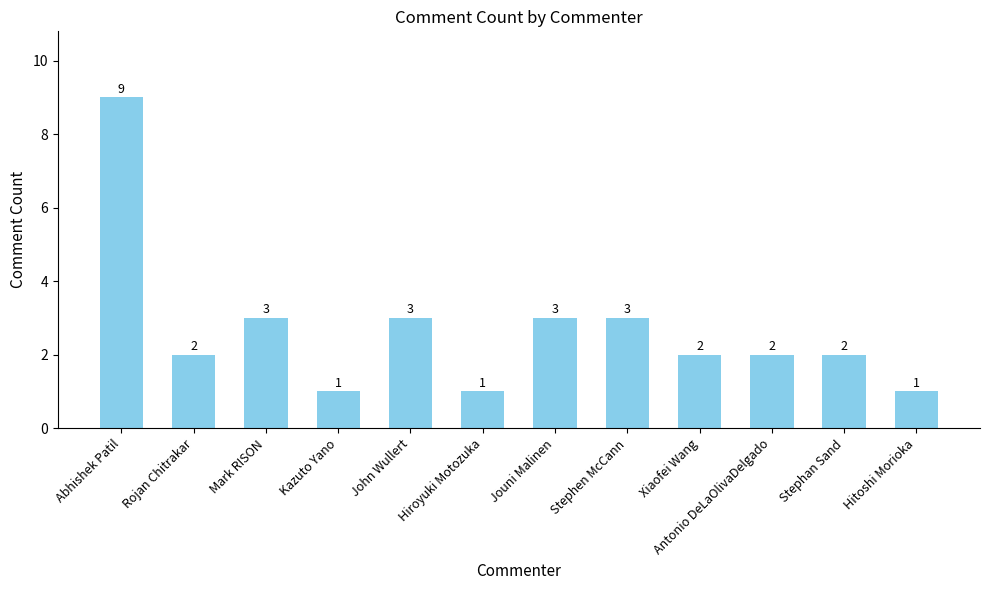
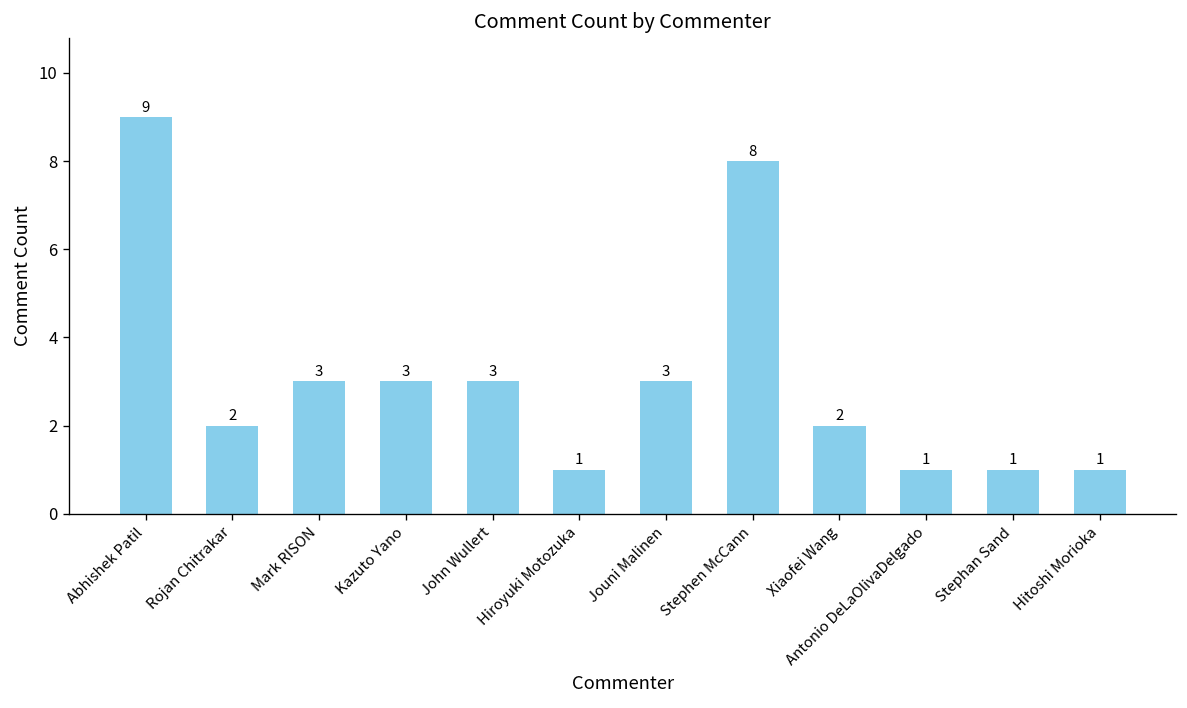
Kazuto Yano: 1 -> 3
Stephen McCann: 3 -> 8
Antonio DeLaOlivaDelgado: 2 -> 1
Stephan Sand: 2 -> 1
